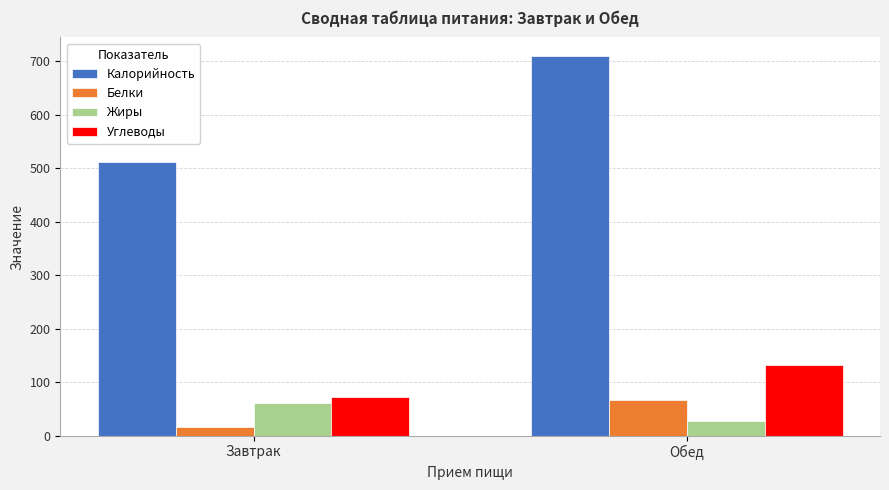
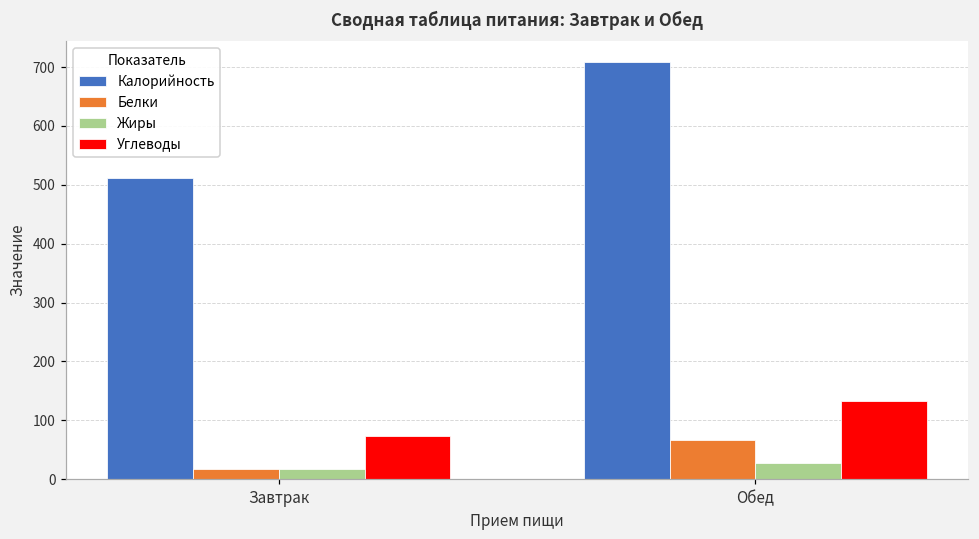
Жиры, Завтрак: 60 -> 20
